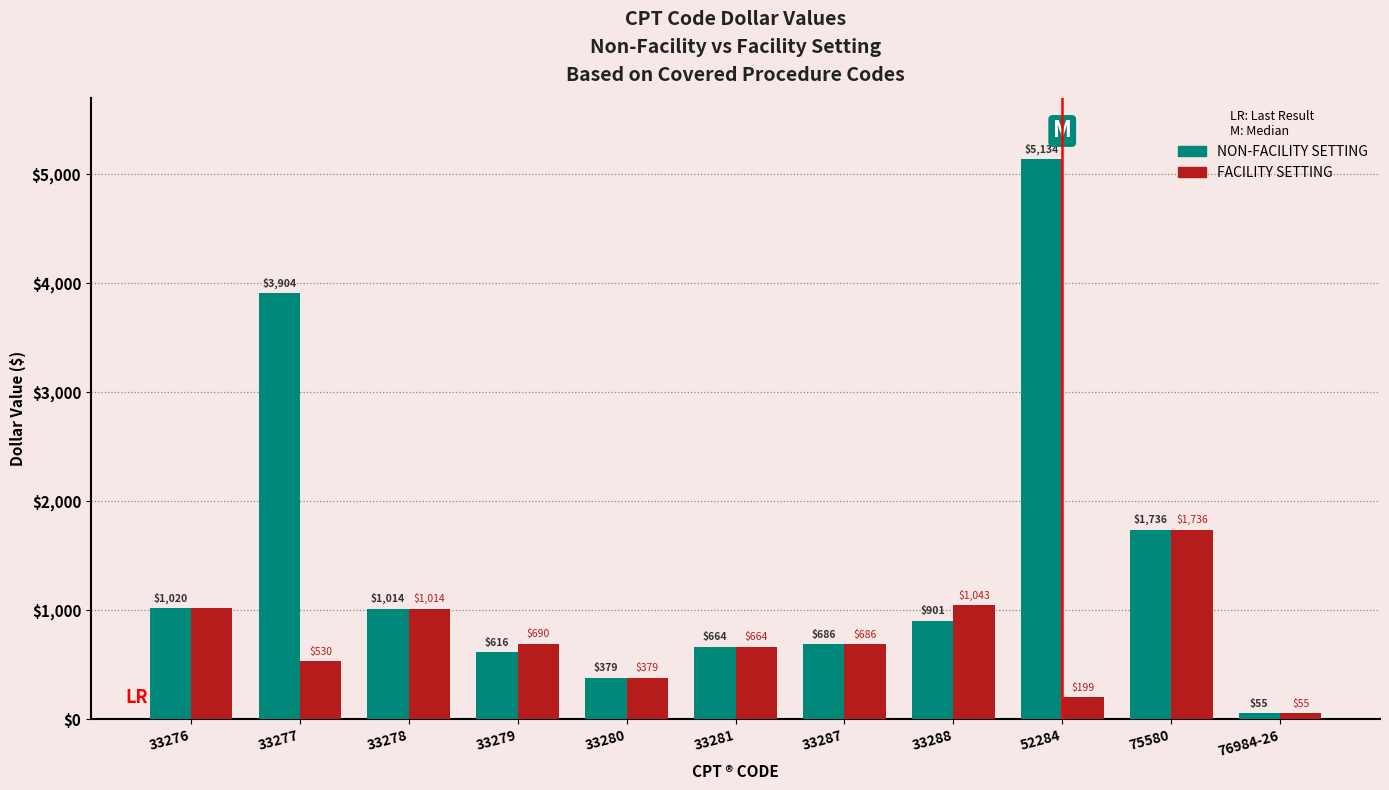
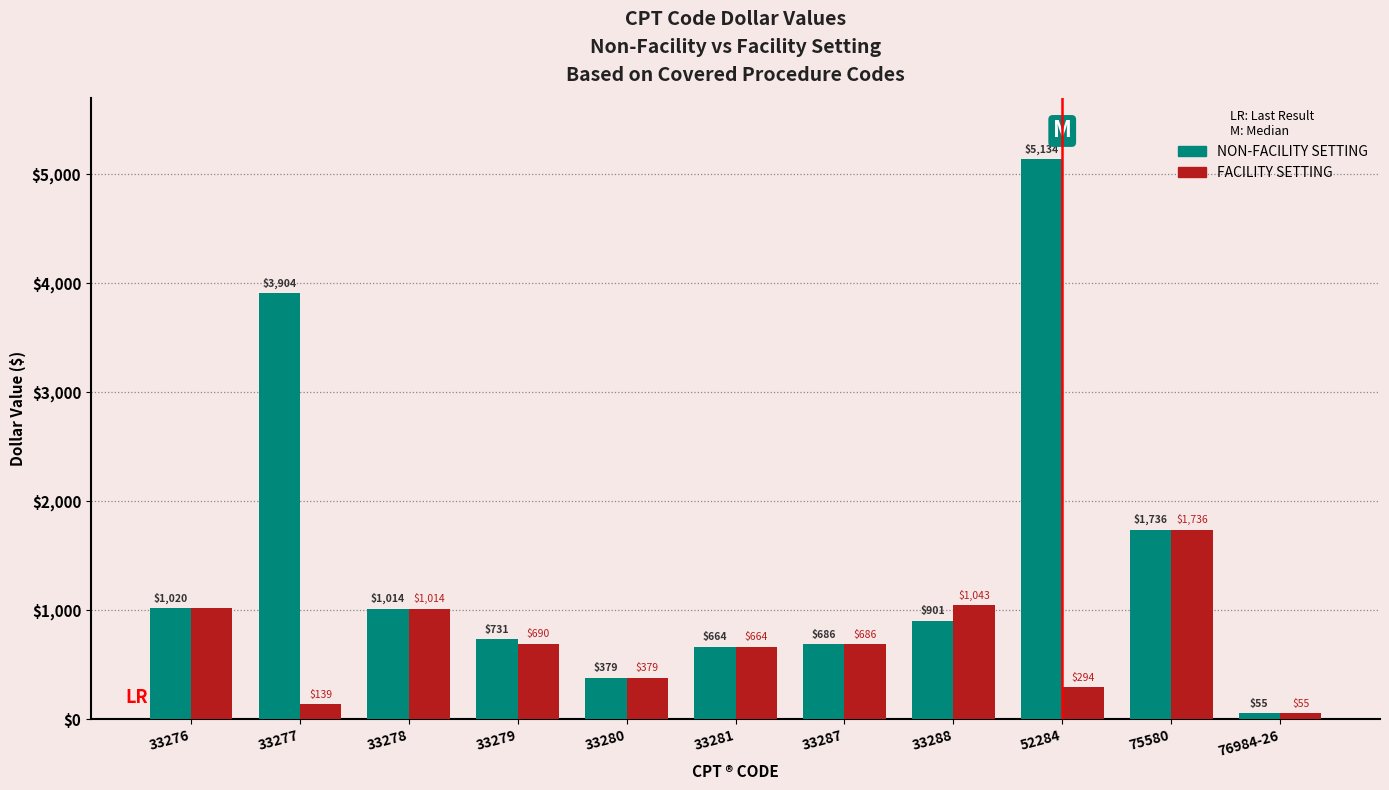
FACILITY SETTING, 33277: $530 -> $139
NON-FACILITY SETTING, 33279: $616 -> $731
FACILITY SETTING, 52284: $199 -> $294
